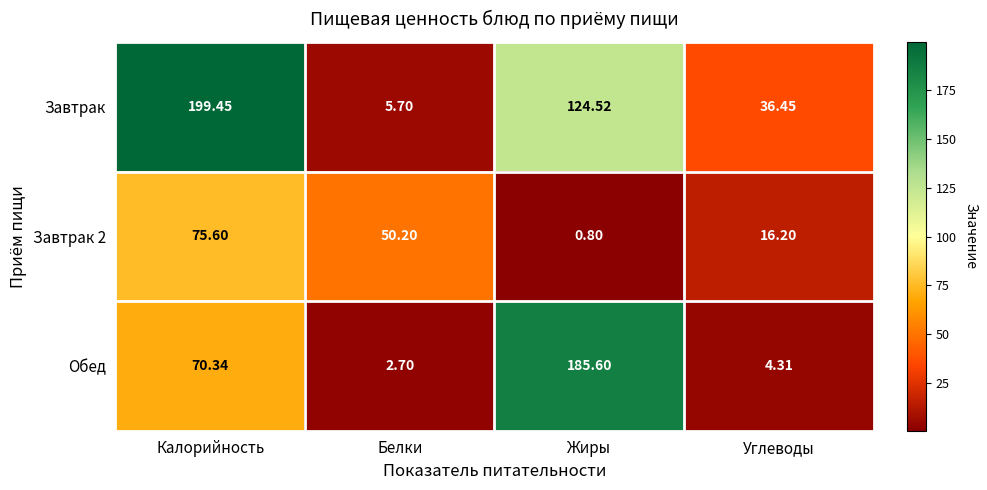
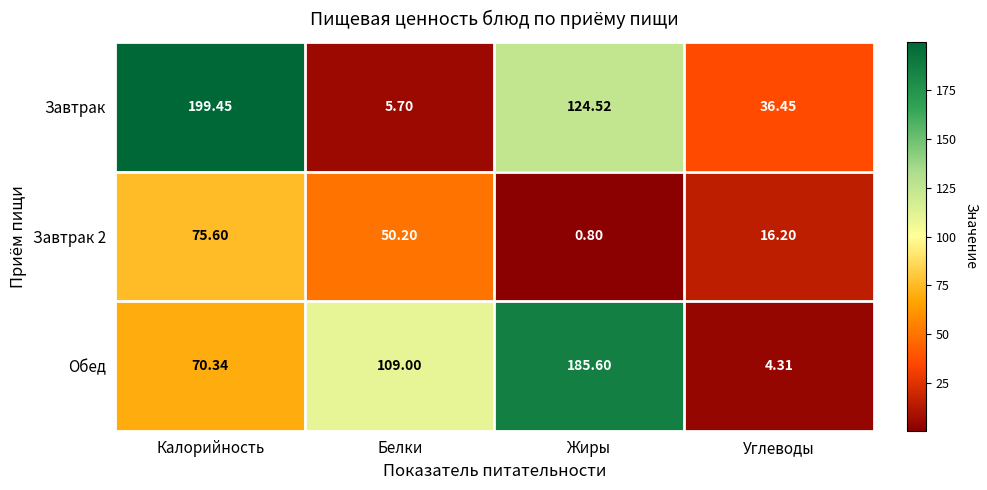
Обед, Белки: 2.70 -> 109.00
